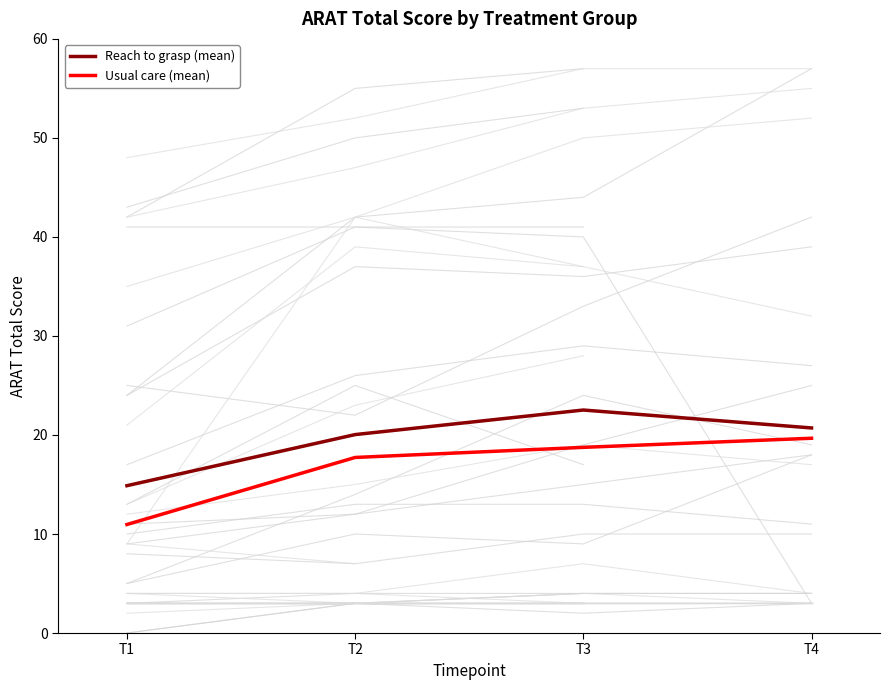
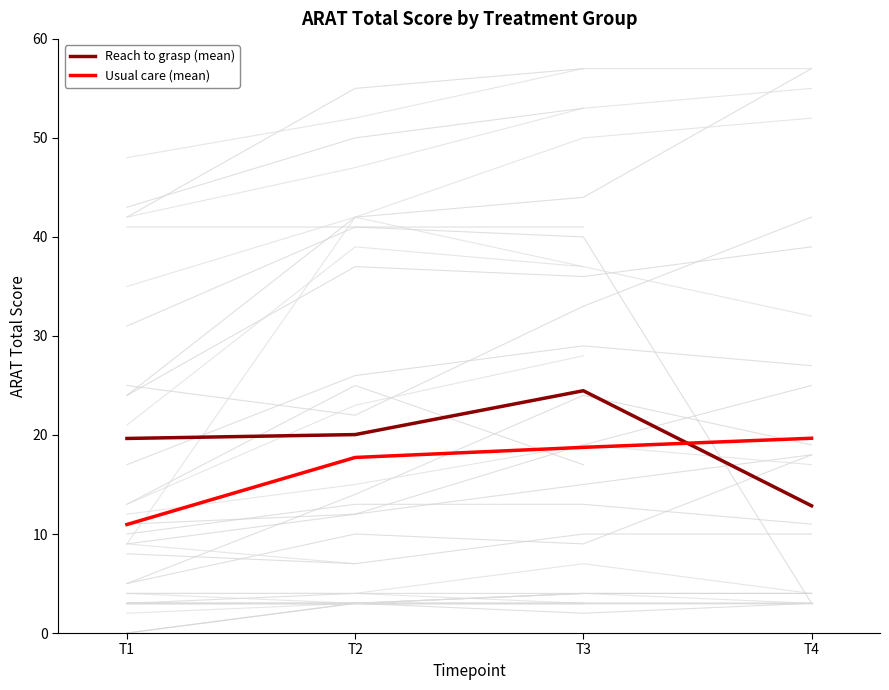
Reach to grasp (mean), T1: 15 -> 20
Reach to grasp (mean), T3: 23 -> 24
Reach to grasp (mean), T4: 21 -> 13
